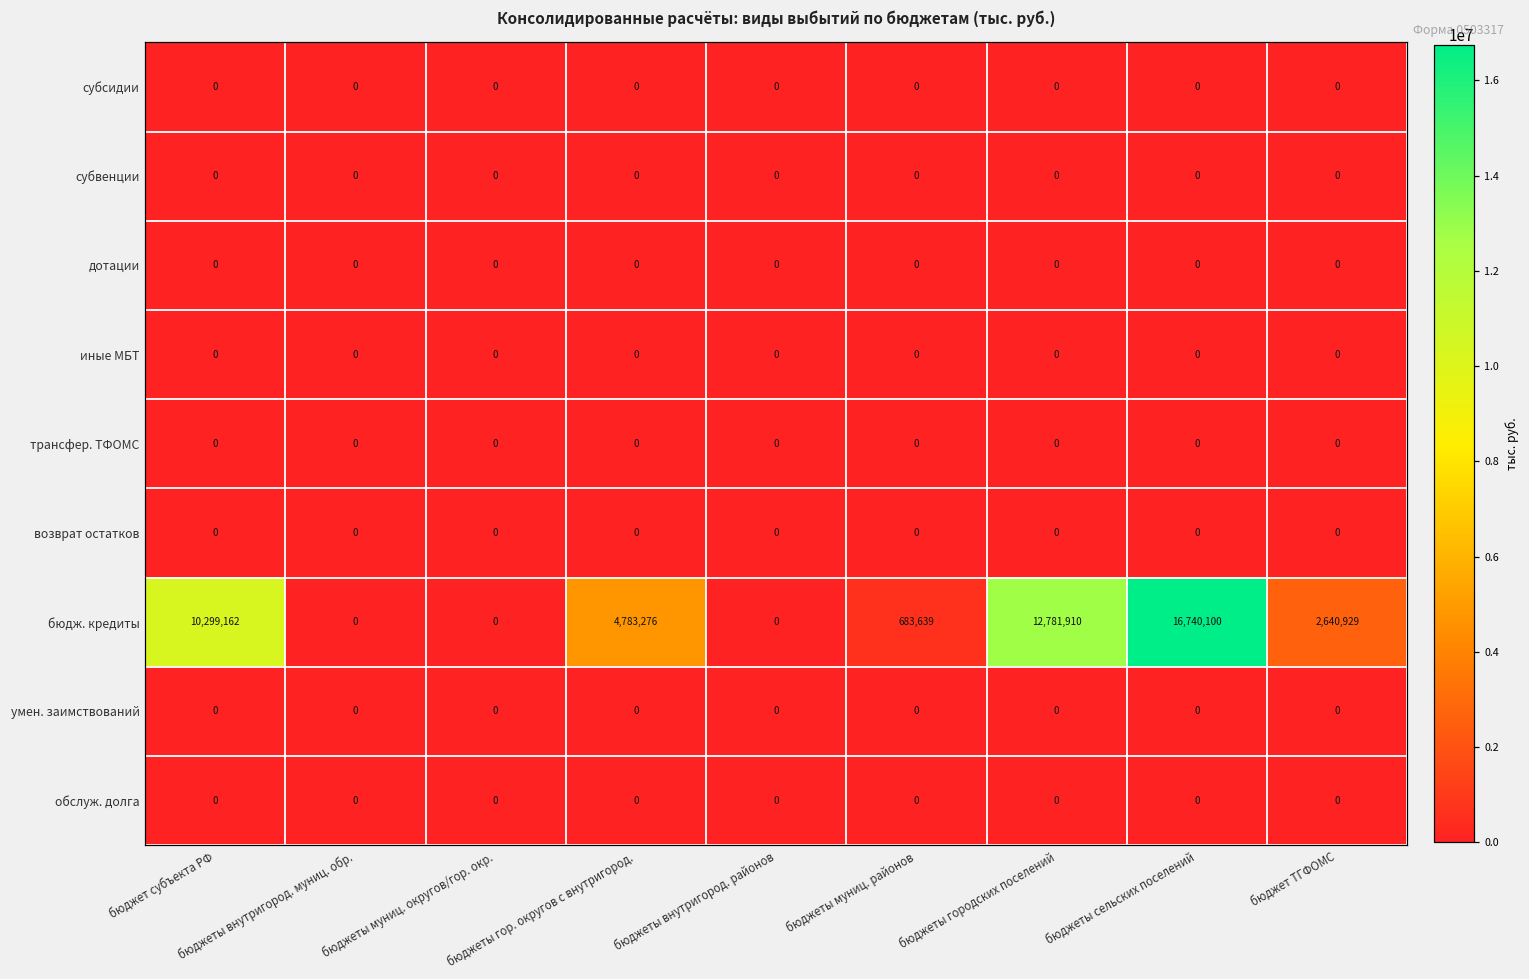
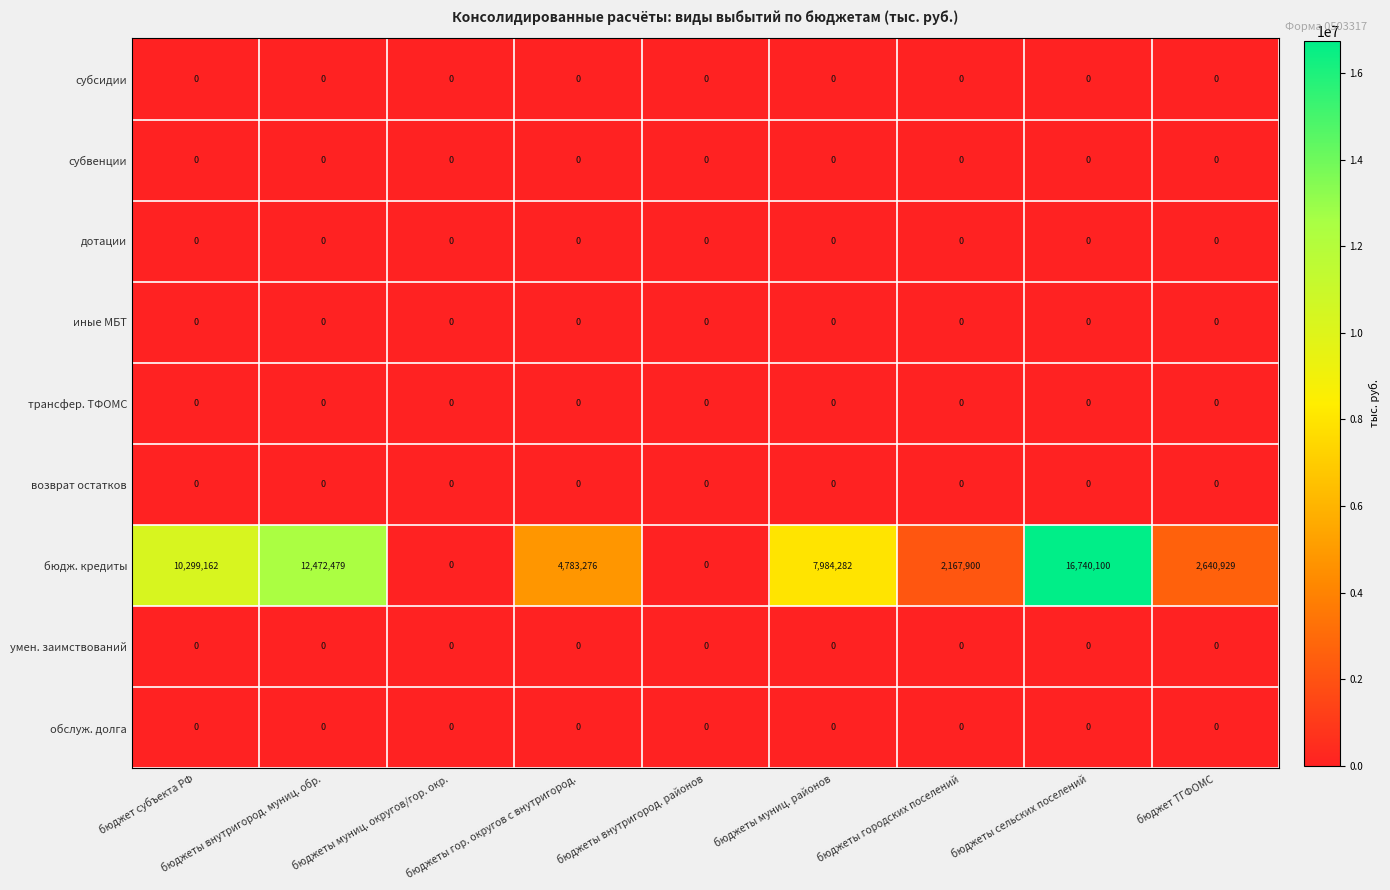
бюдж. кредиты, бюджеты внутригород. муниц. обр.: 0 -> 12,472,479
бюдж. кредиты, бюджеты муниц. районов: 683,639 -> 7,984,282
бюдж. кредиты, бюджеты городских поселений: 12,781,910 -> 2,167,900
